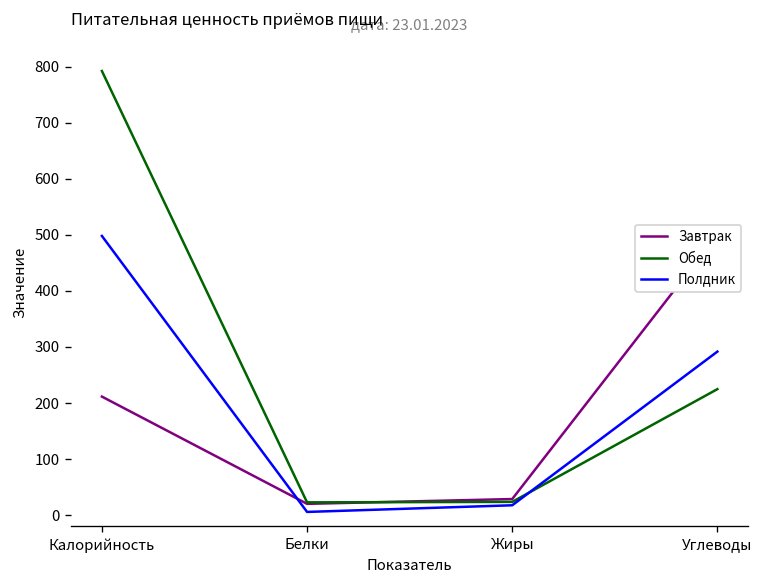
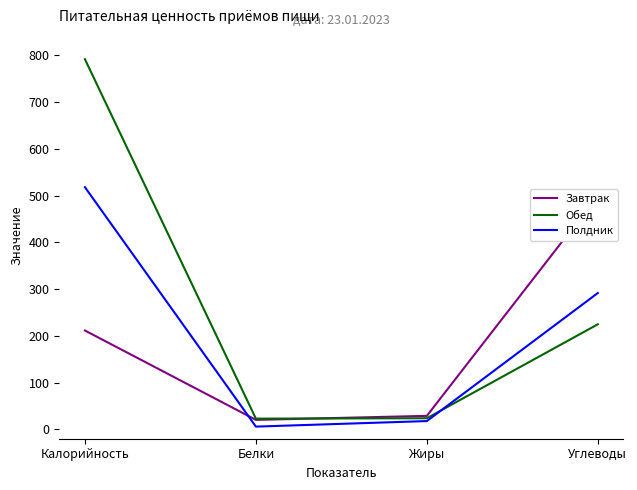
Полдник, Калорийность: 500 -> 520
